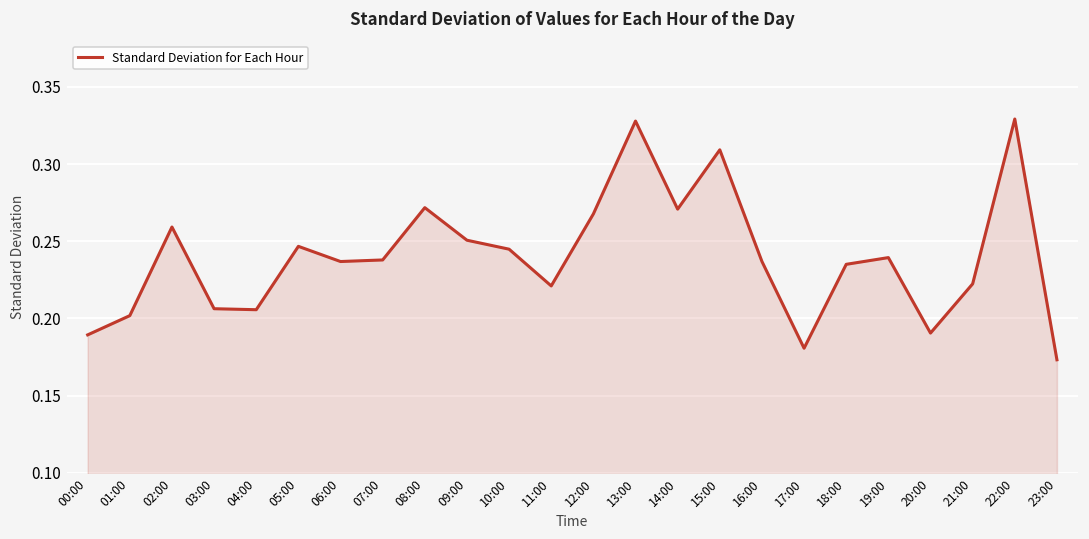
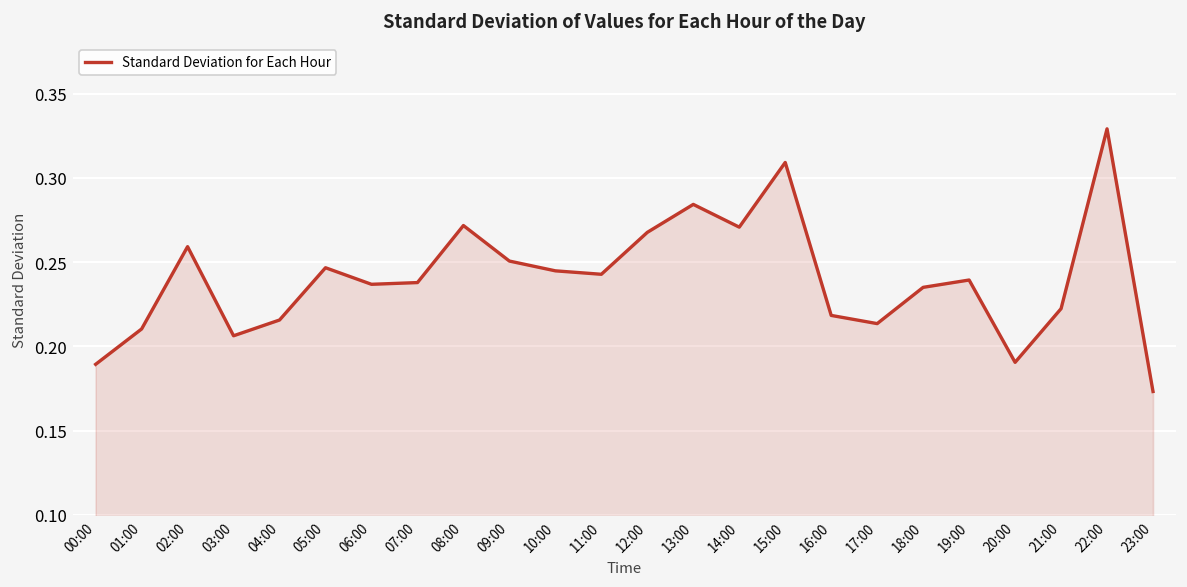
01:00: 0.202 -> 0.210
04:00: 0.206 -> 0.216
11:00: 0.221 -> 0.243
13:00: 0.328 -> 0.284
16:00: 0.237 -> 0.218
17:00: 0.181 -> 0.214
